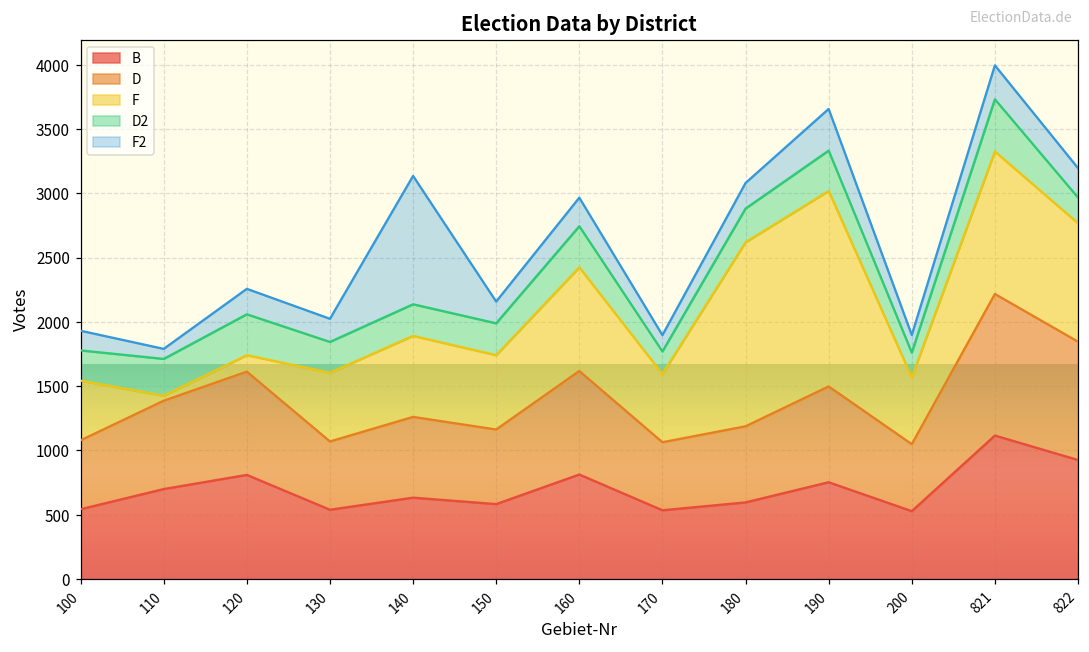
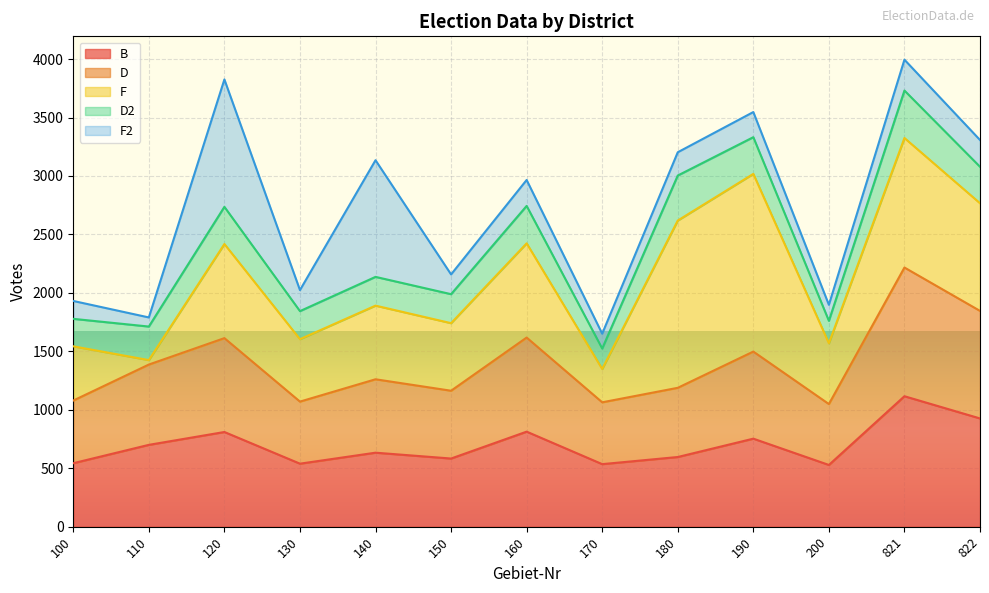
F, 120: 130 -> 810
F2, 120: 200 -> 1090
F, 170: 530 -> 290
D2, 180: 260 -> 390
F2, 190: 320 -> 220
D2, 822: 200 -> 310
